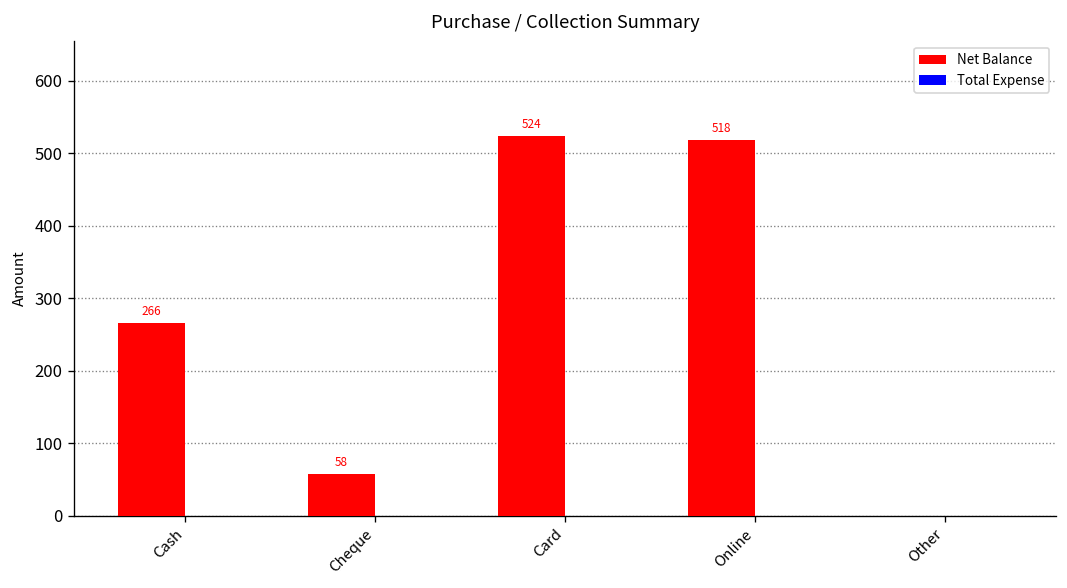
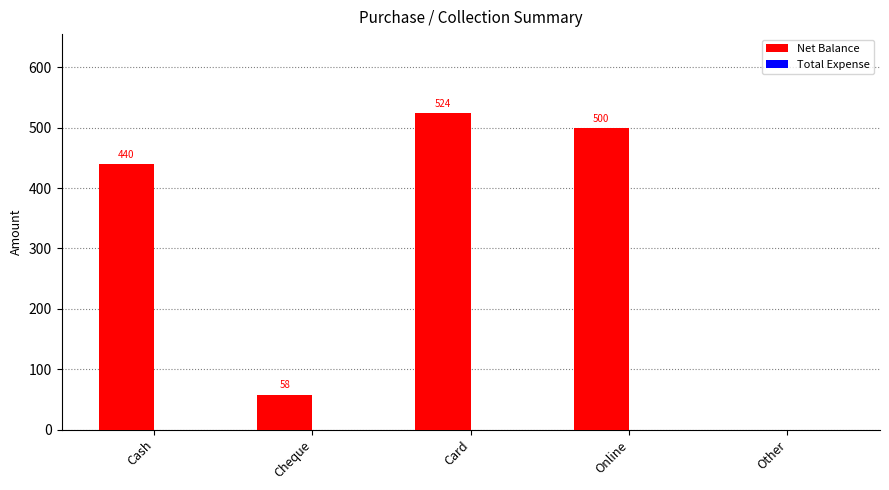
Net Balance, Cash: 266 -> 440
Net Balance, Online: 518 -> 500
